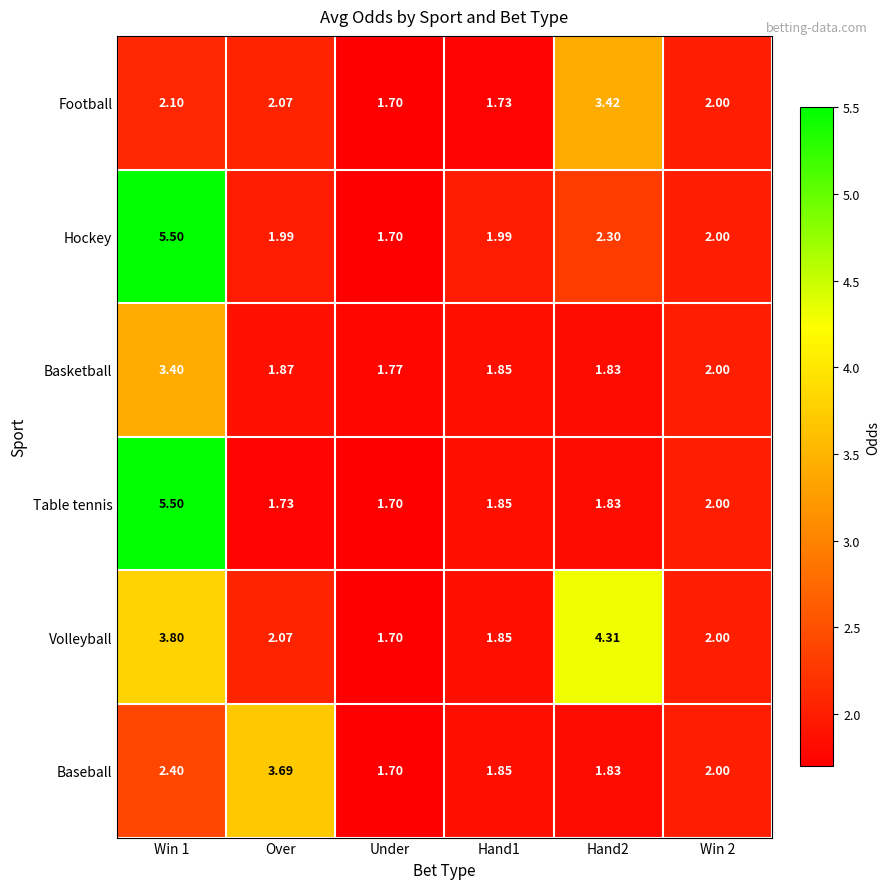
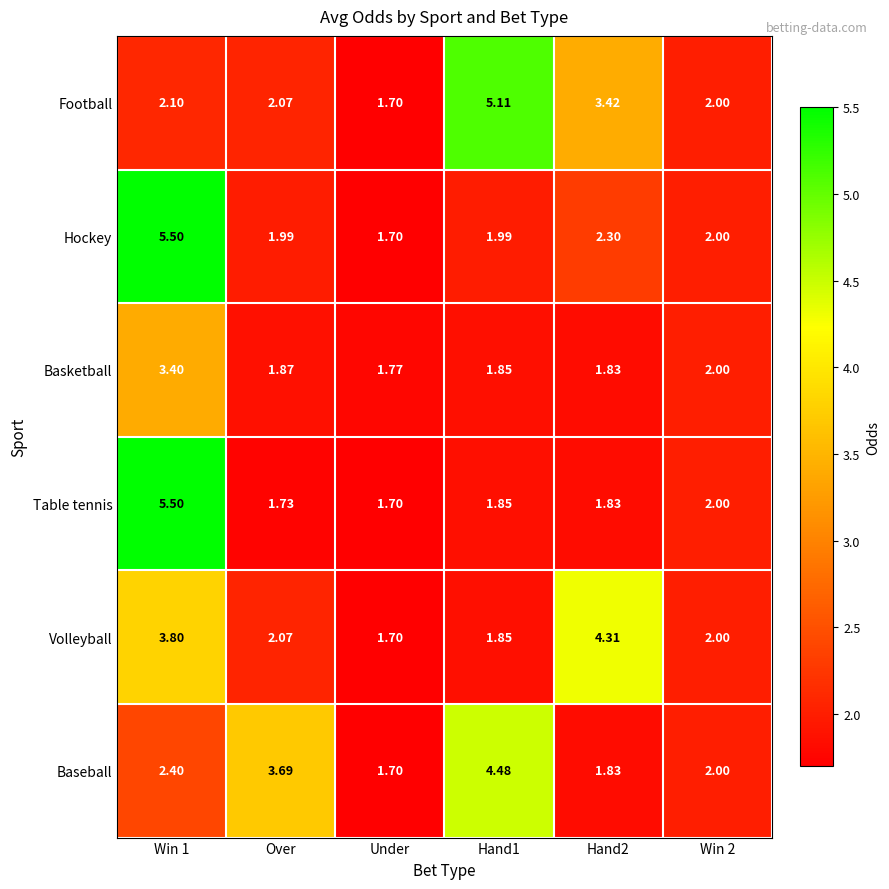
Football, Hand1: 1.73 -> 5.11
Baseball, Hand1: 1.85 -> 4.48
